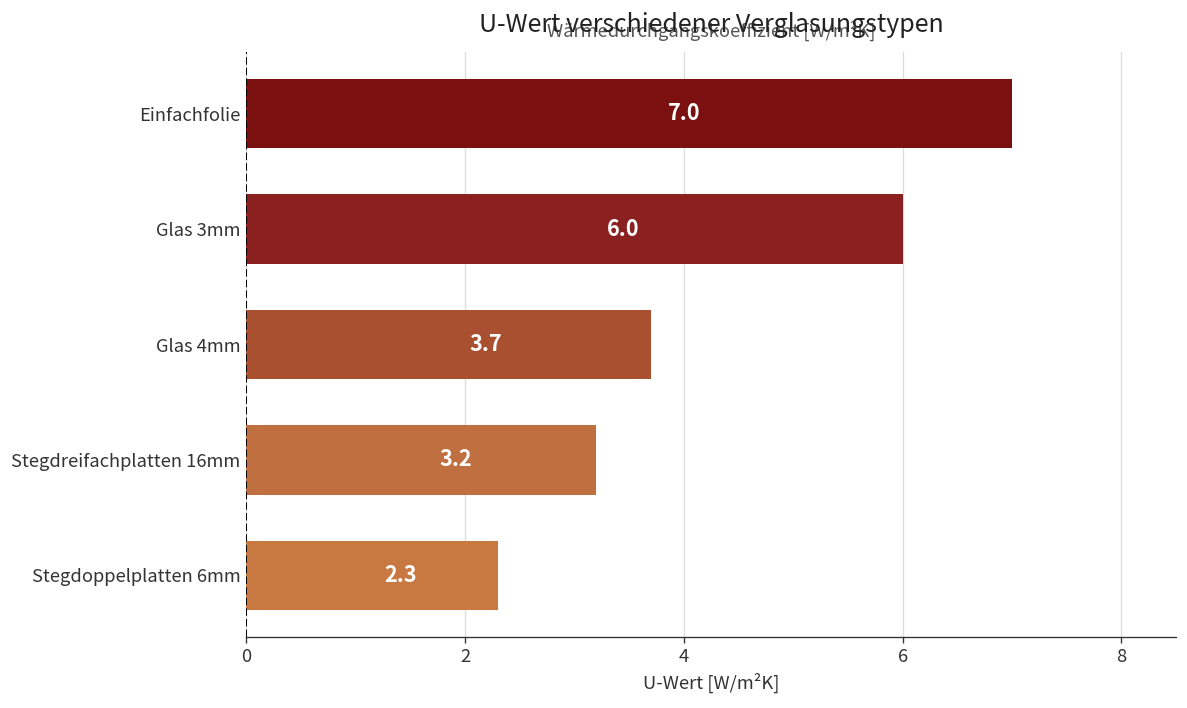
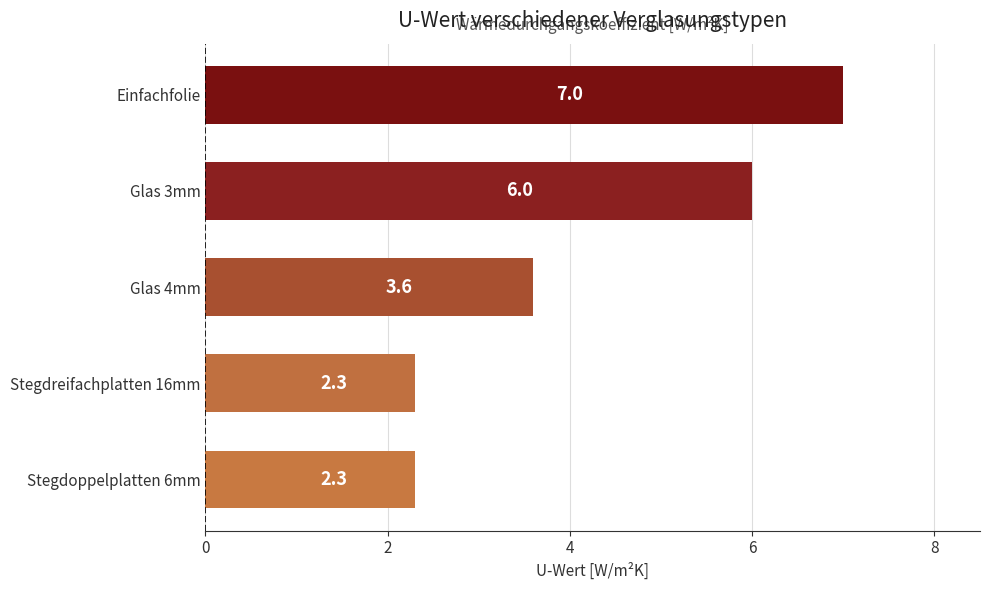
Glas 4mm: 3.7 -> 3.6
Stegdreifachplatten 16mm: 3.2 -> 2.3
